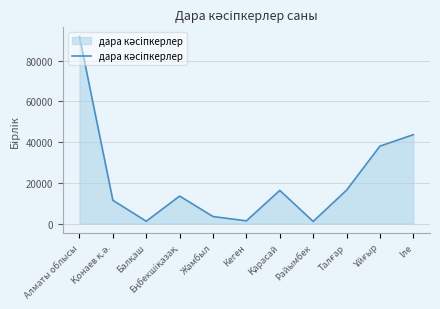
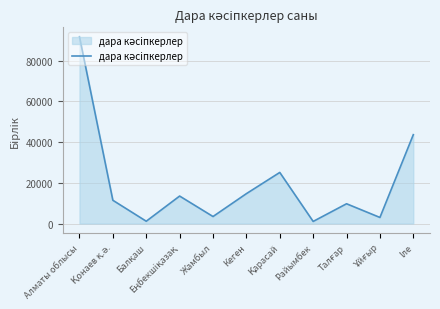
Кеген: 1000 -> 15000
Қарасай: 16000 -> 25000
Талғар: 16000 -> 10000
Ұйғыр: 38000 -> 3000
